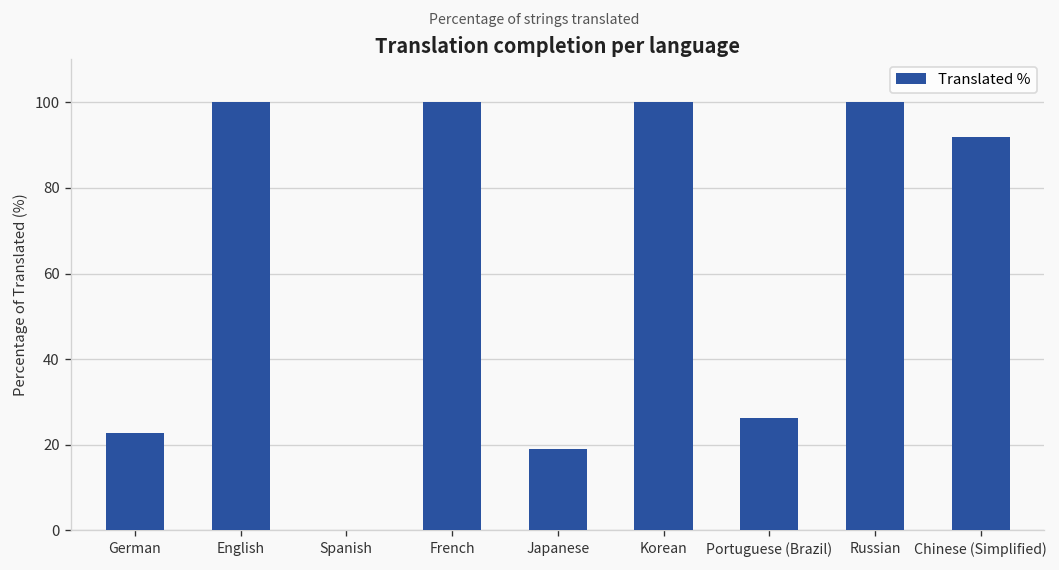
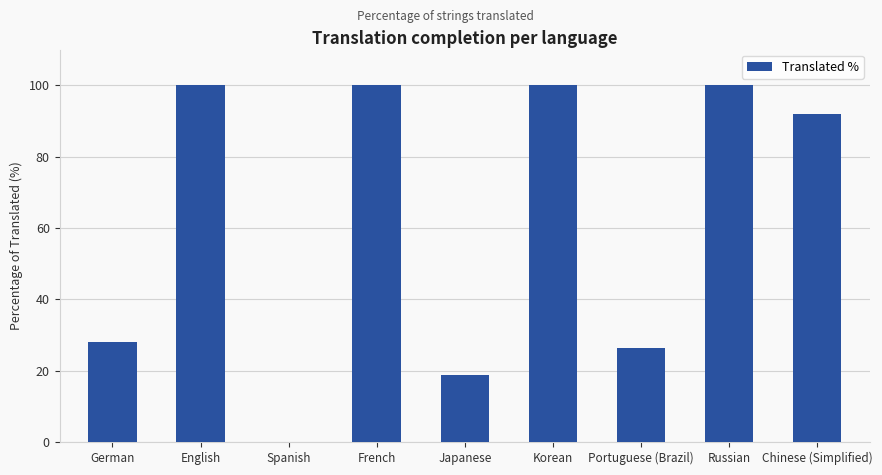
German: 23 -> 28
